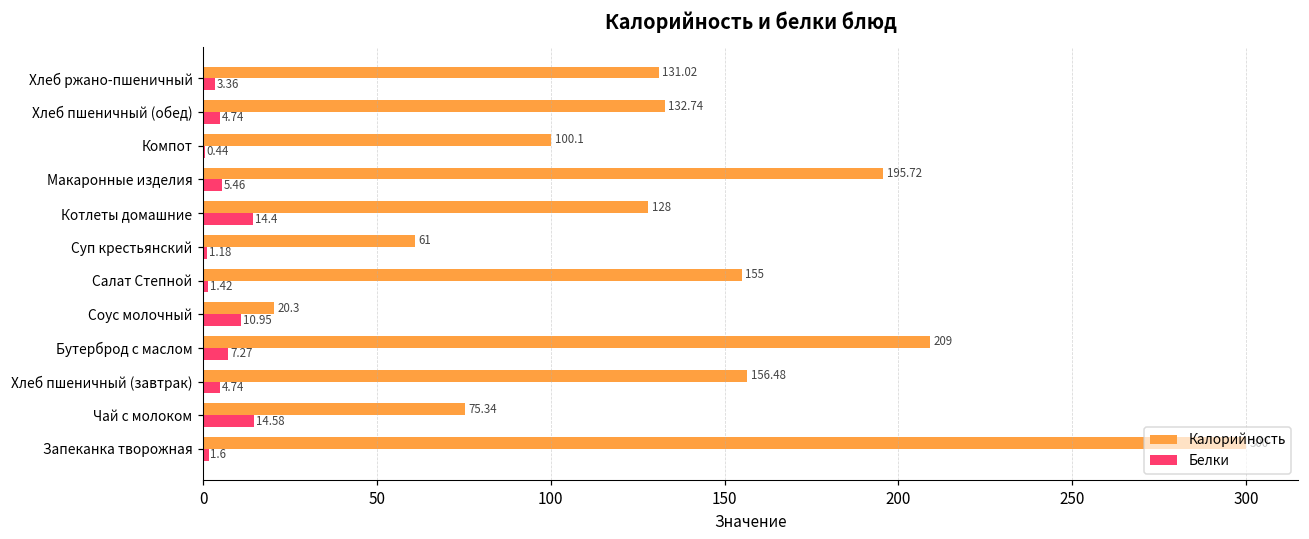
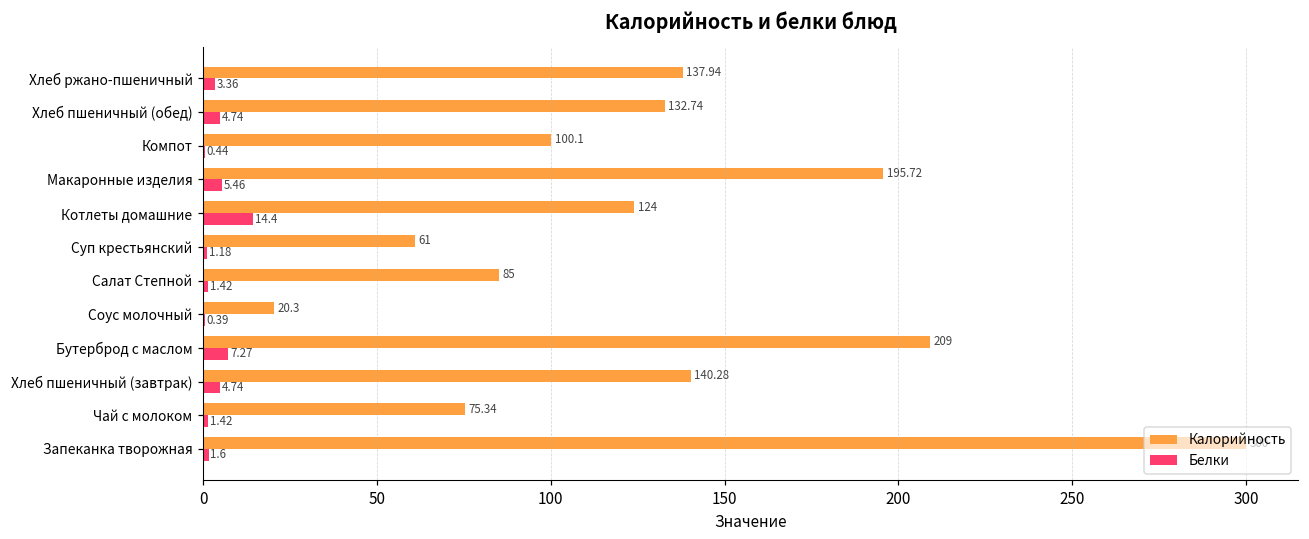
Калорийность, Хлеб ржано-пшеничный: 131.02 -> 137.94
Калорийность, Котлеты домашние: 128 -> 124
Калорийность, Салат Степной: 155 -> 85
Белки, Соус молочный: 10.95 -> 0.39
Калорийность, Хлеб пшеничный (завтрак): 156.48 -> 140.28
Белки, Чай с молоком: 14.58 -> 1.42
